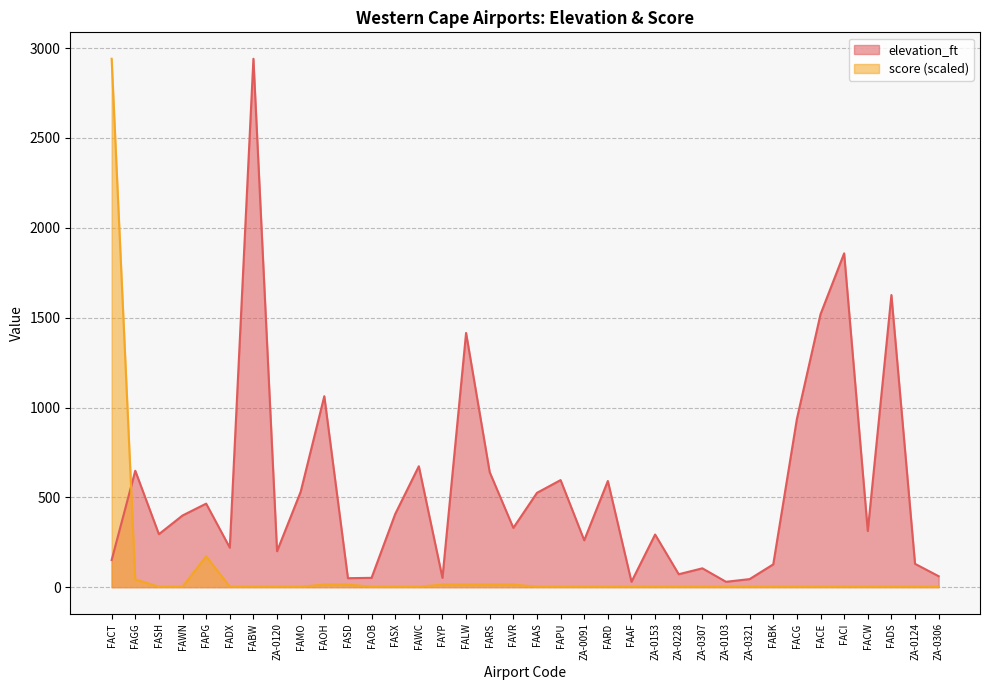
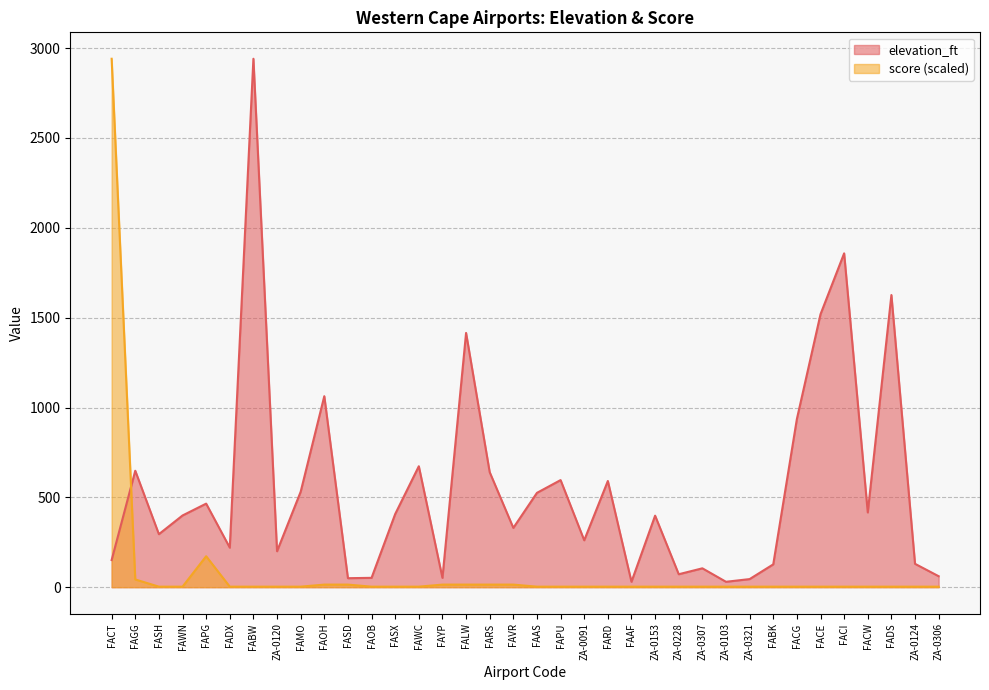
elevation_ft, ZA-0153: 290 -> 400
elevation_ft, FACW: 310 -> 420
